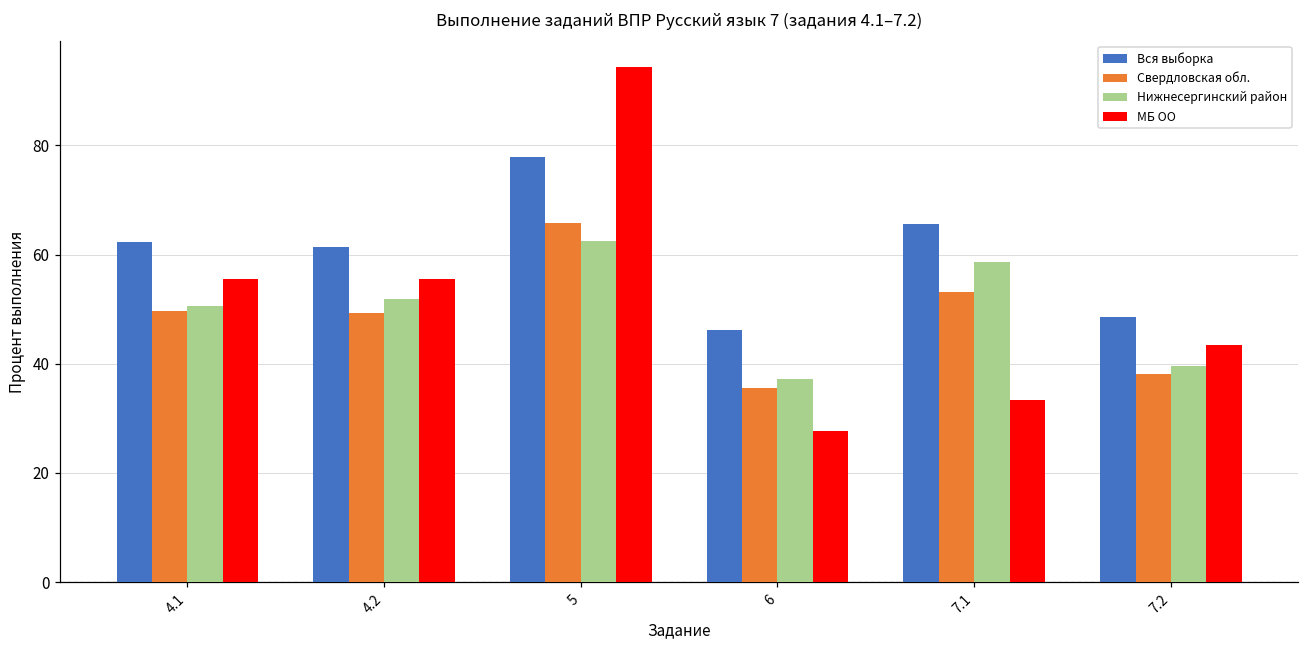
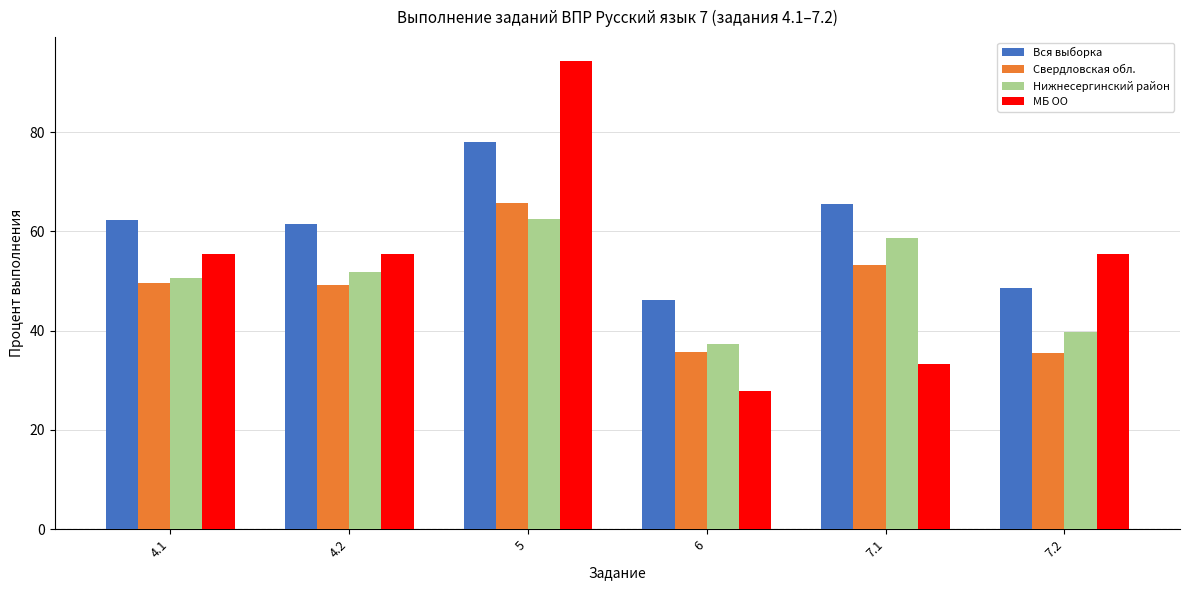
Свердловская обл., 7.2: 38 -> 36
МБ ОО, 7.2: 43 -> 56
